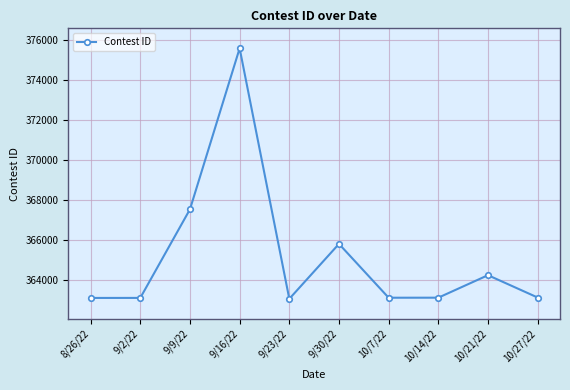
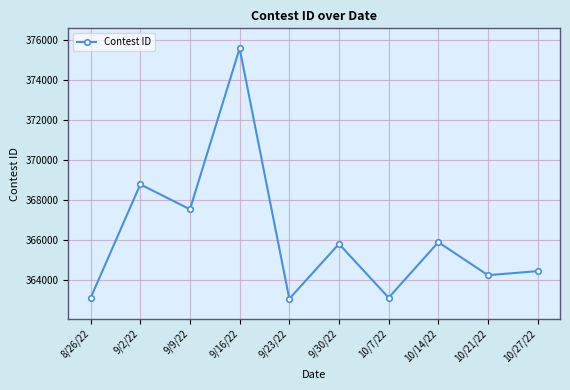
9/2/22: 363100 -> 368800
10/14/22: 363100 -> 365900
10/27/22: 363100 -> 364500
